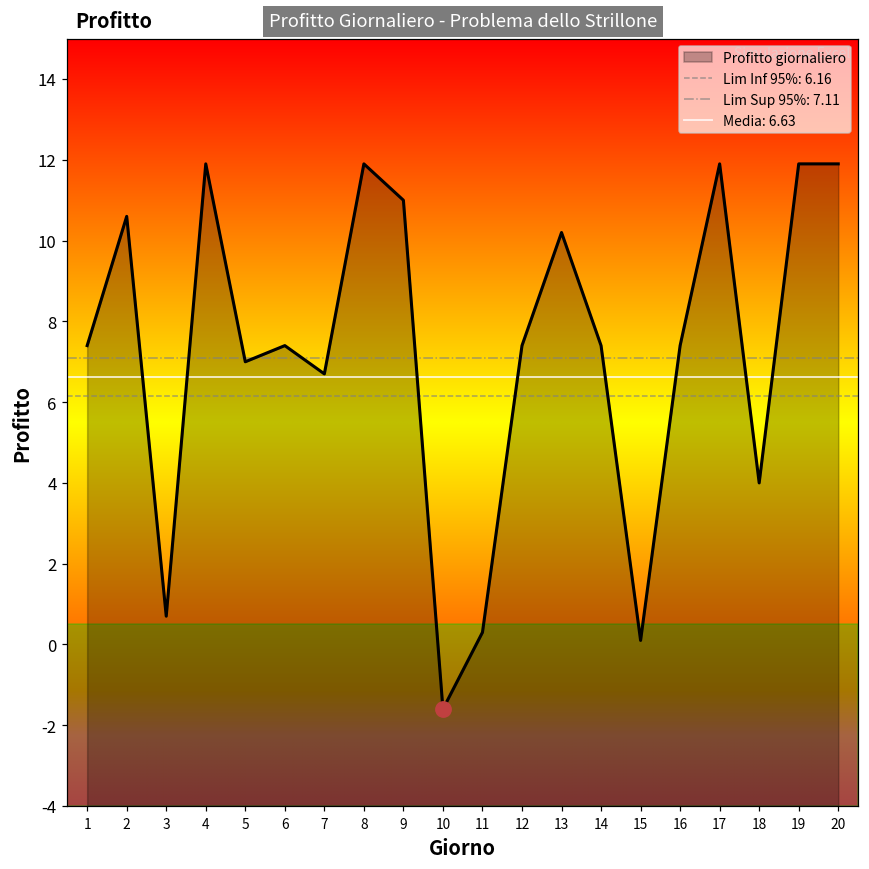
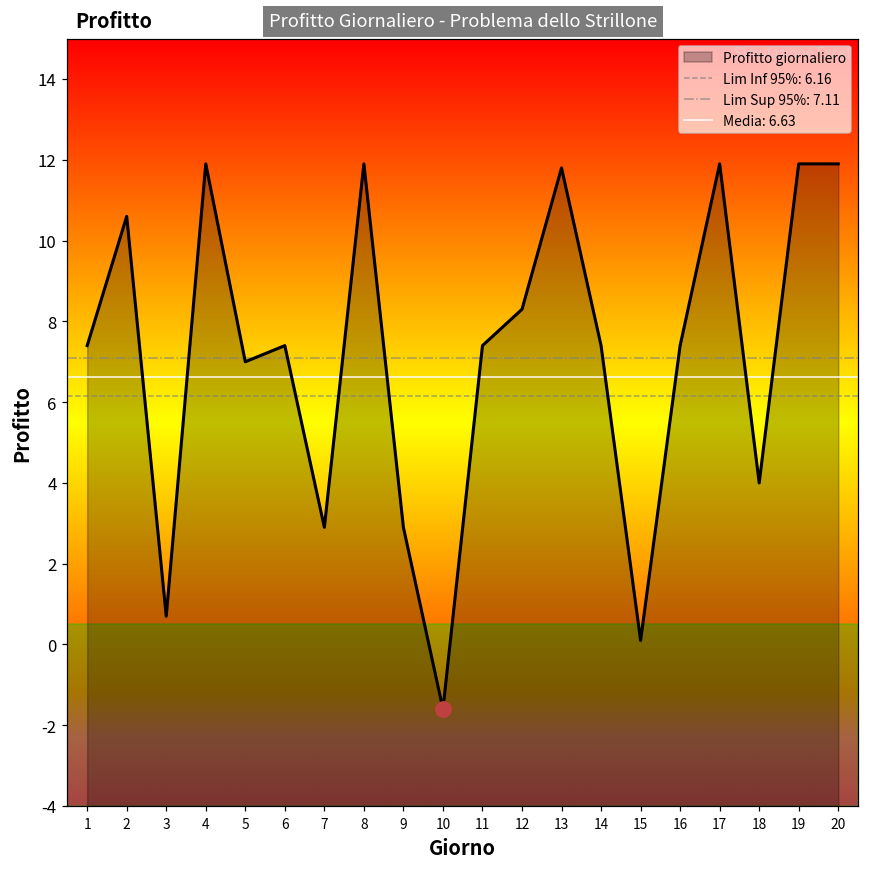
Profitto giornaliero, 7: 6.7 -> 2.9
Profitto giornaliero, 9: 11.0 -> 2.9
Profitto giornaliero, 11: 0.3 -> 7.4
Profitto giornaliero, 12: 7.4 -> 8.3
Profitto giornaliero, 13: 10.2 -> 11.8
